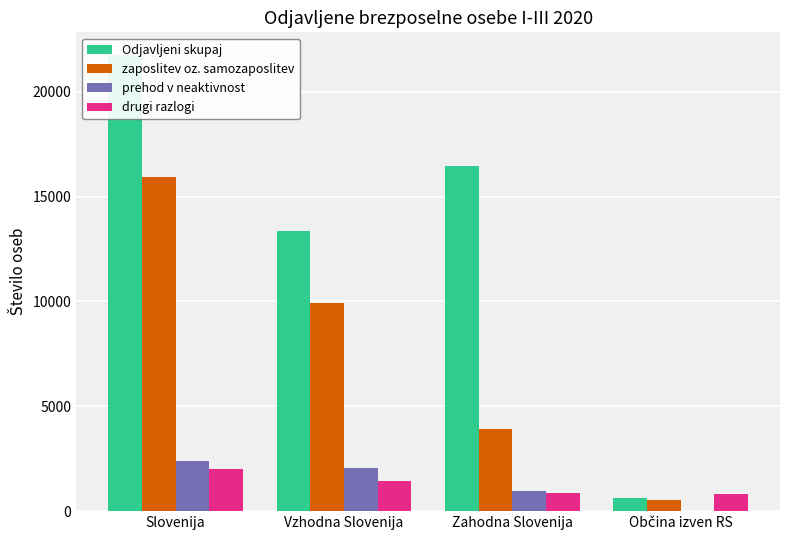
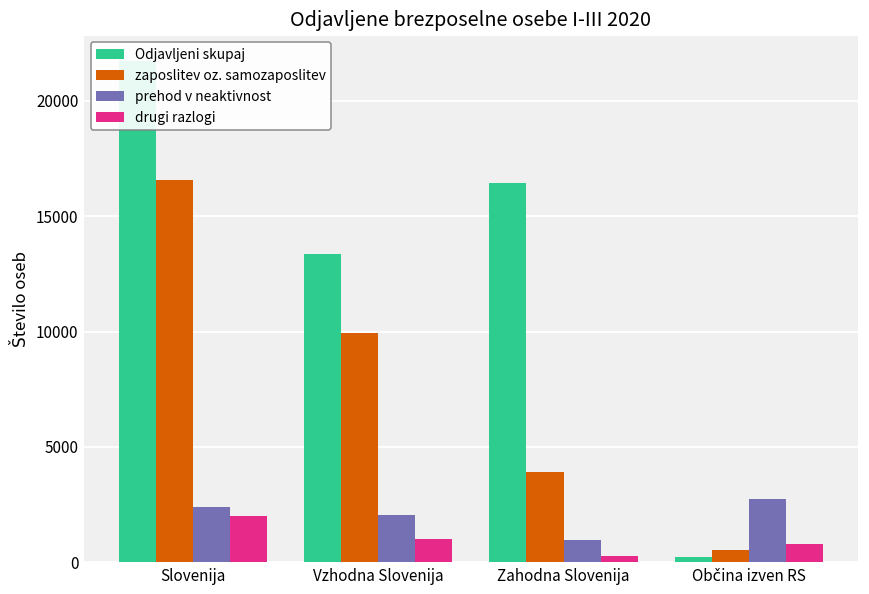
zaposlitev oz. samozaposlitev, Slovenija: 15900 -> 16600
drugi razlogi, Vzhodna Slovenija: 1400 -> 1000
drugi razlogi, Zahodna Slovenija: 900 -> 300
Odjavljeni skupaj, Občina izven RS: 600 -> 200
prehod v neaktivnost, Občina izven RS: 0 -> 2700
